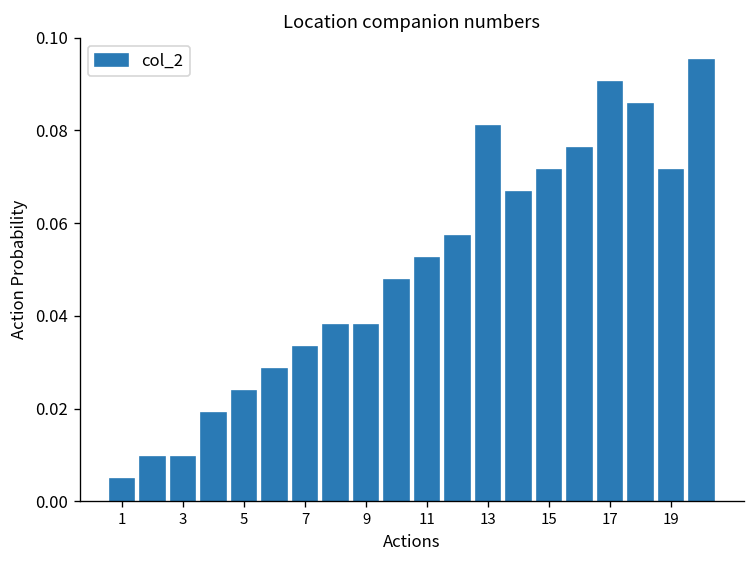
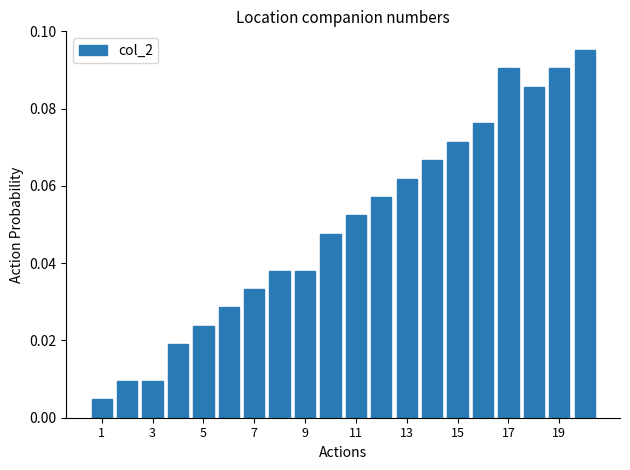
13: 0.081 -> 0.062
19: 0.071 -> 0.090
